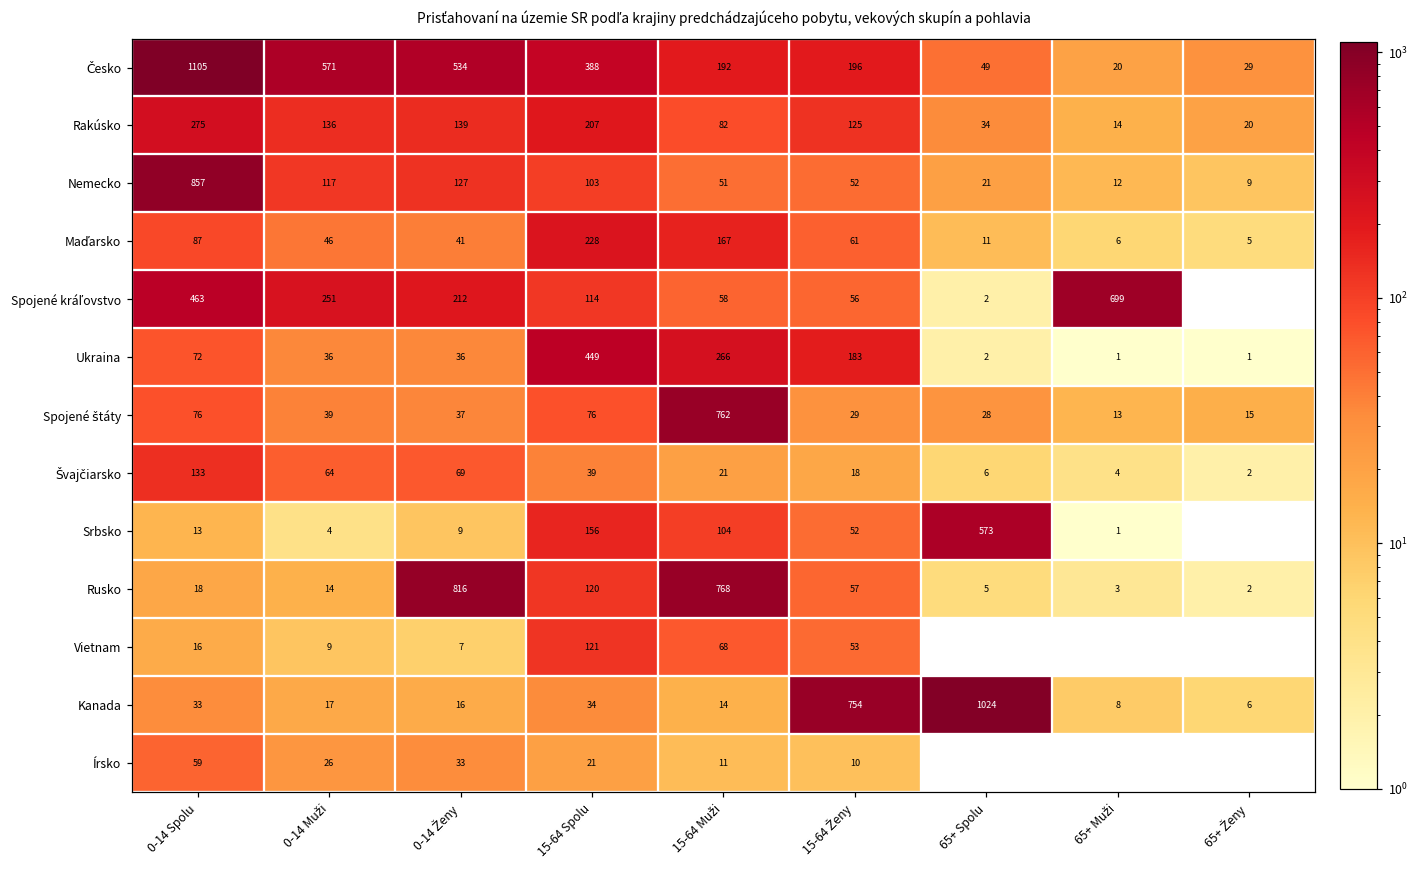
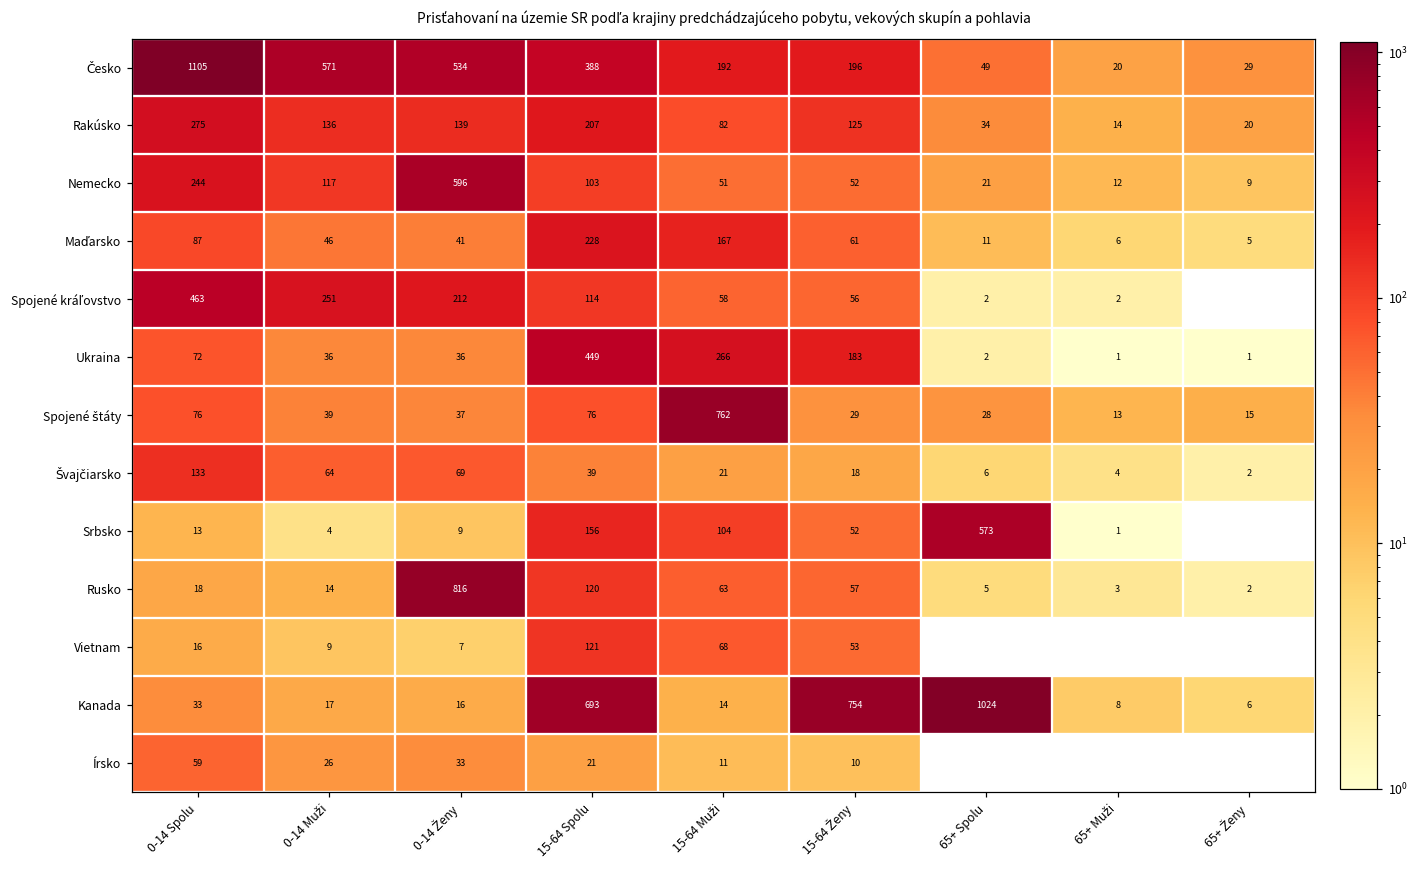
Nemecko, 0-14 Spolu: 857 -> 244
Nemecko, 0-14 Ženy: 127 -> 596
Spojené kráľovstvo, 65+ Muži: 699 -> 2
Rusko, 15-64 Muži: 768 -> 63
Kanada, 15-64 Spolu: 34 -> 693
